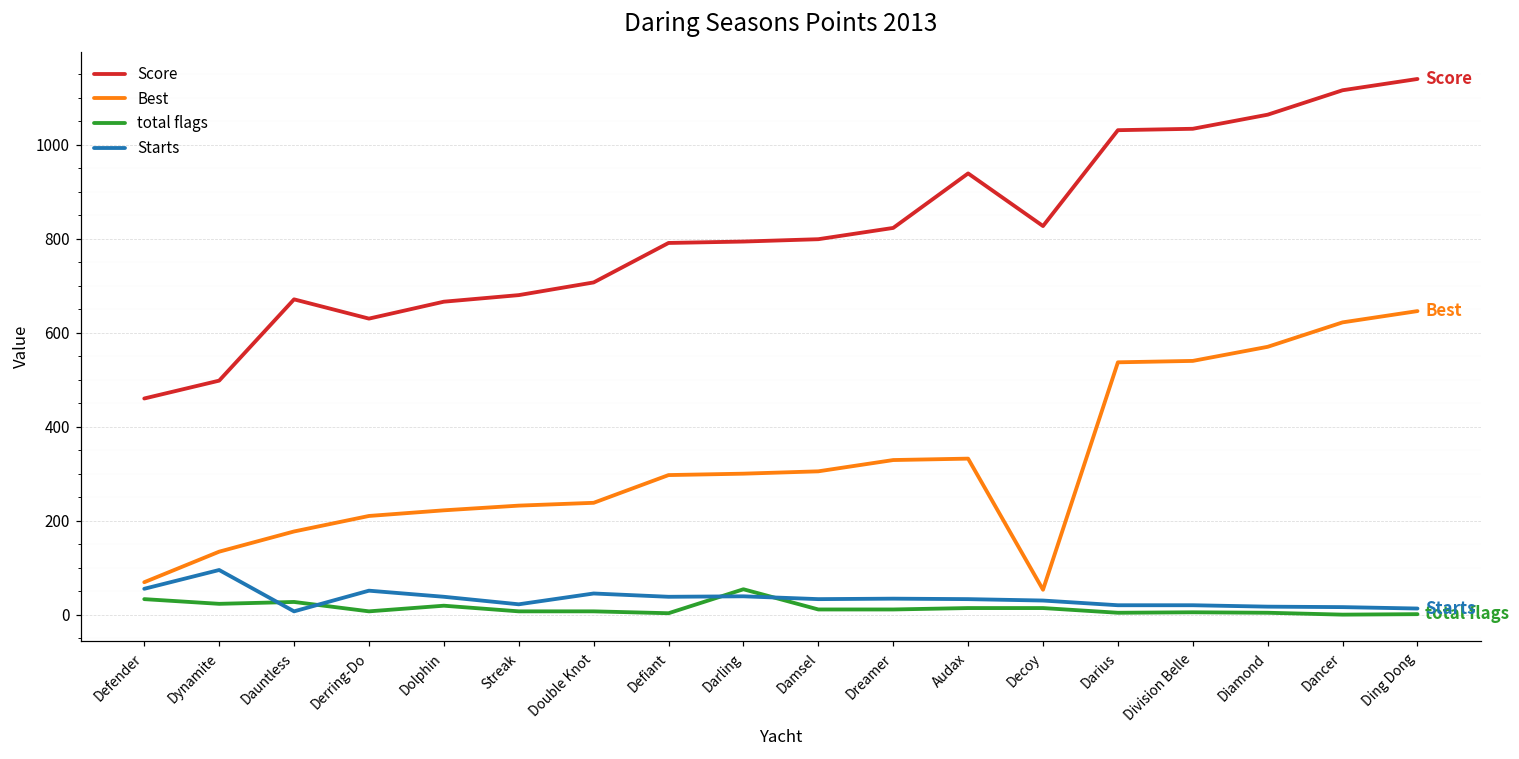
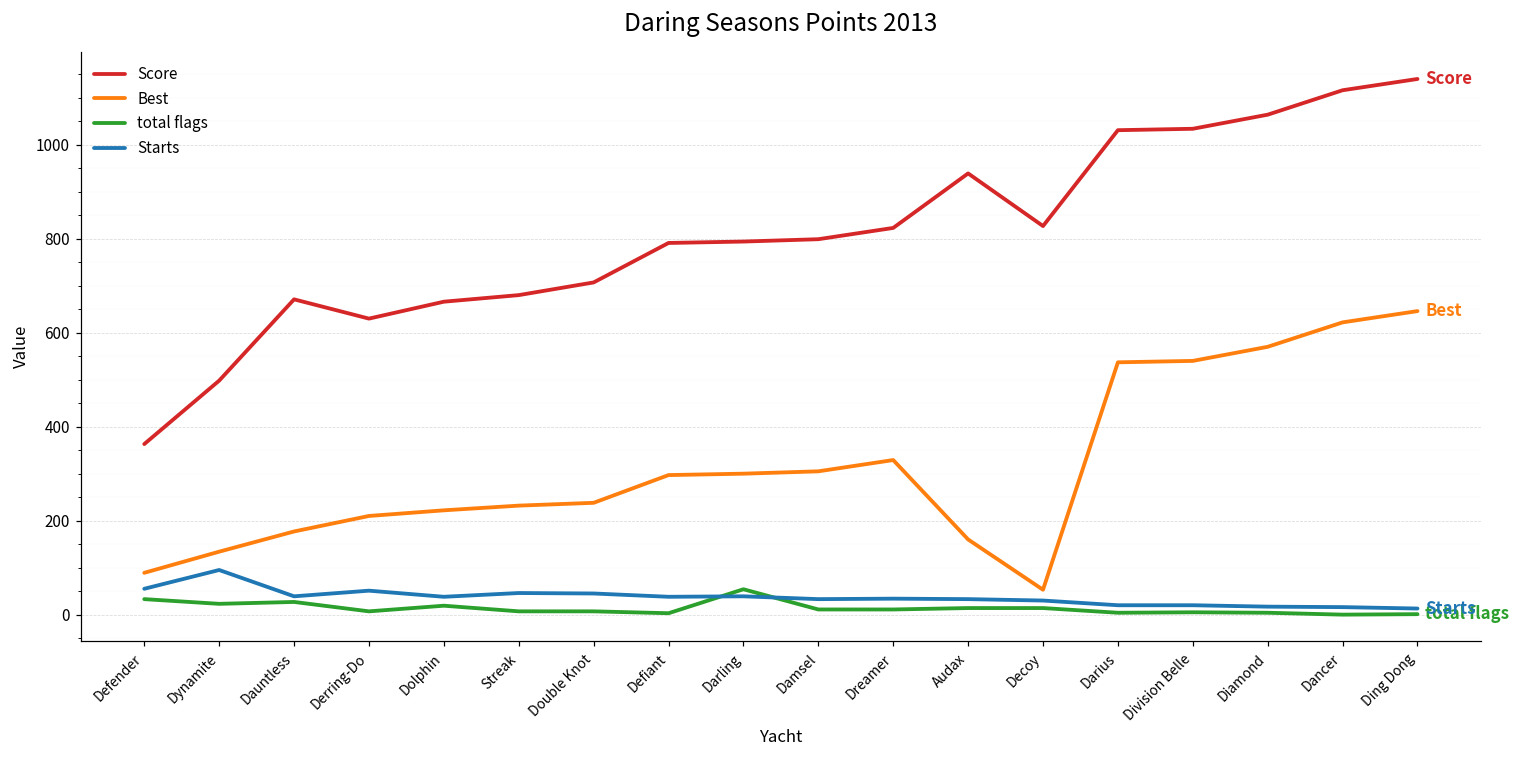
Score, Defender: 460 -> 360
Best, Defender: 70 -> 90
Starts, Dauntless: 10 -> 40
Starts, Streak: 20 -> 50
Best, Audax: 330 -> 160
